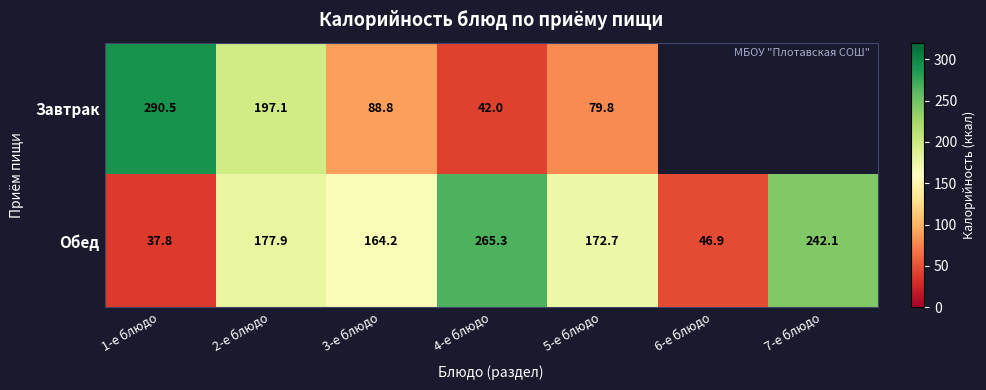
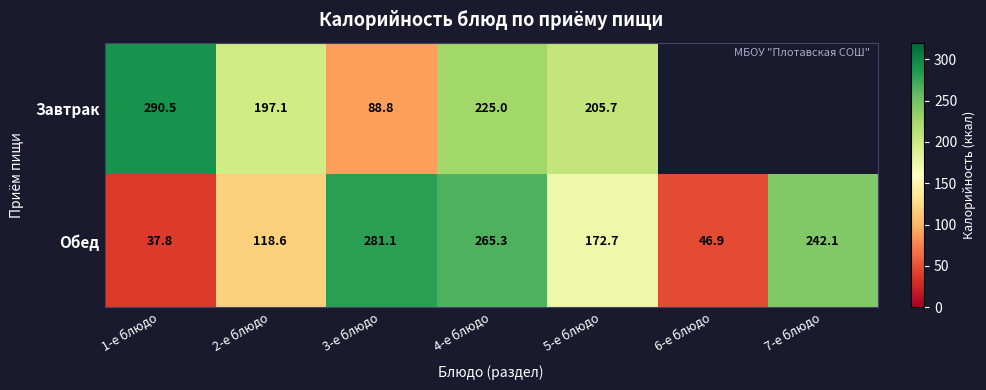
Завтрак, 4-е блюдо: 42.0 -> 225.0
Завтрак, 5-е блюдо: 79.8 -> 205.7
Обед, 2-е блюдо: 177.9 -> 118.6
Обед, 3-е блюдо: 164.2 -> 281.1
